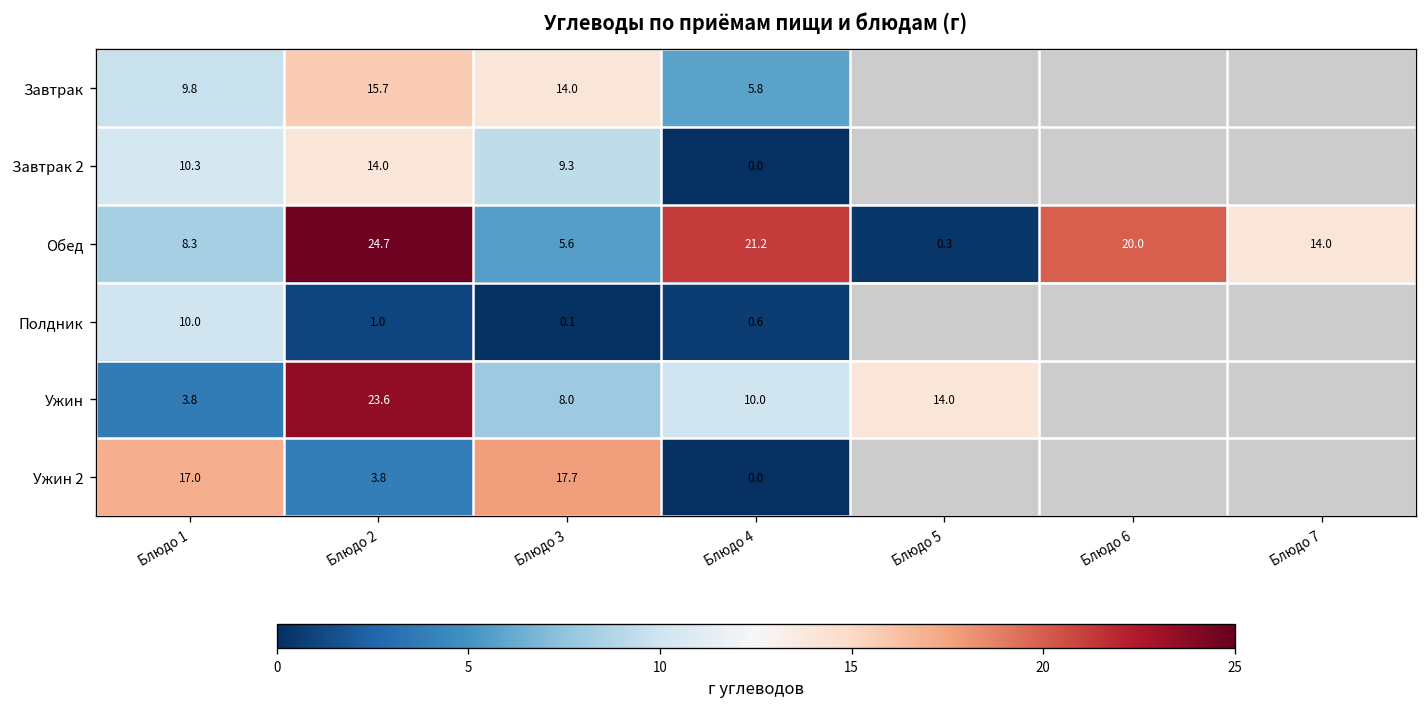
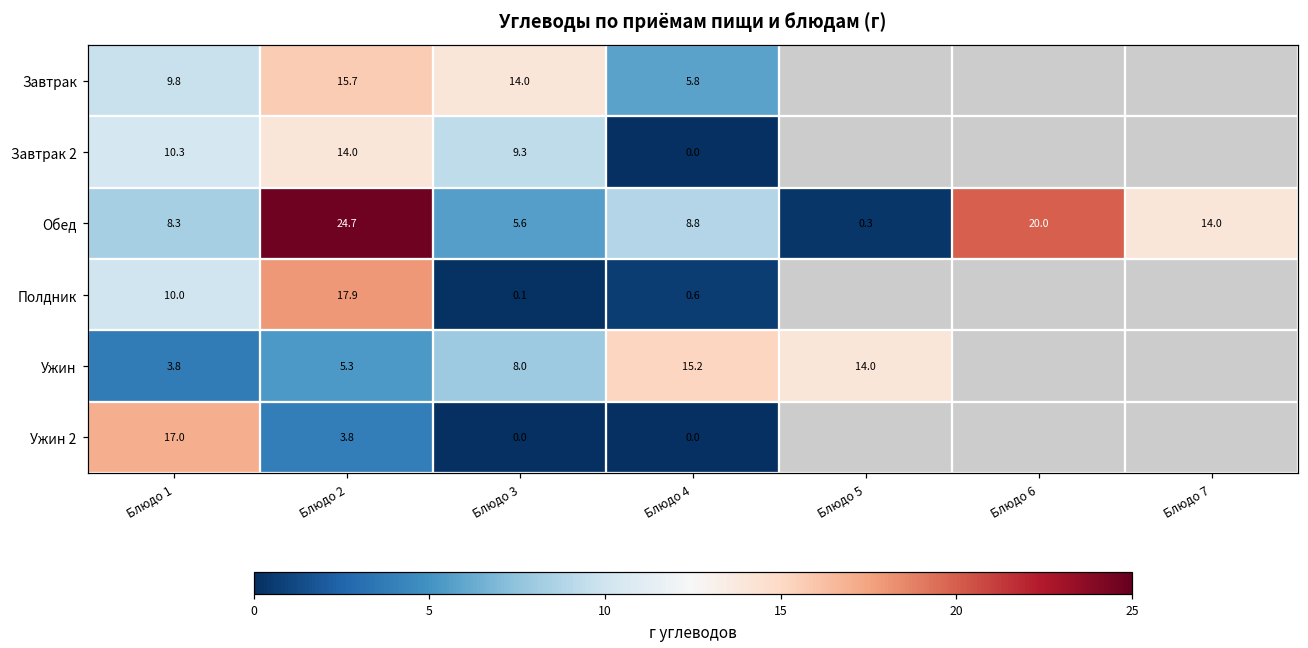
Обед, Блюдо 4: 21.2 -> 8.8
Полдник, Блюдо 2: 1.0 -> 17.9
Ужин, Блюдо 2: 23.6 -> 5.3
Ужин, Блюдо 4: 10.0 -> 15.2
Ужин 2, Блюдо 3: 17.7 -> 0.0
